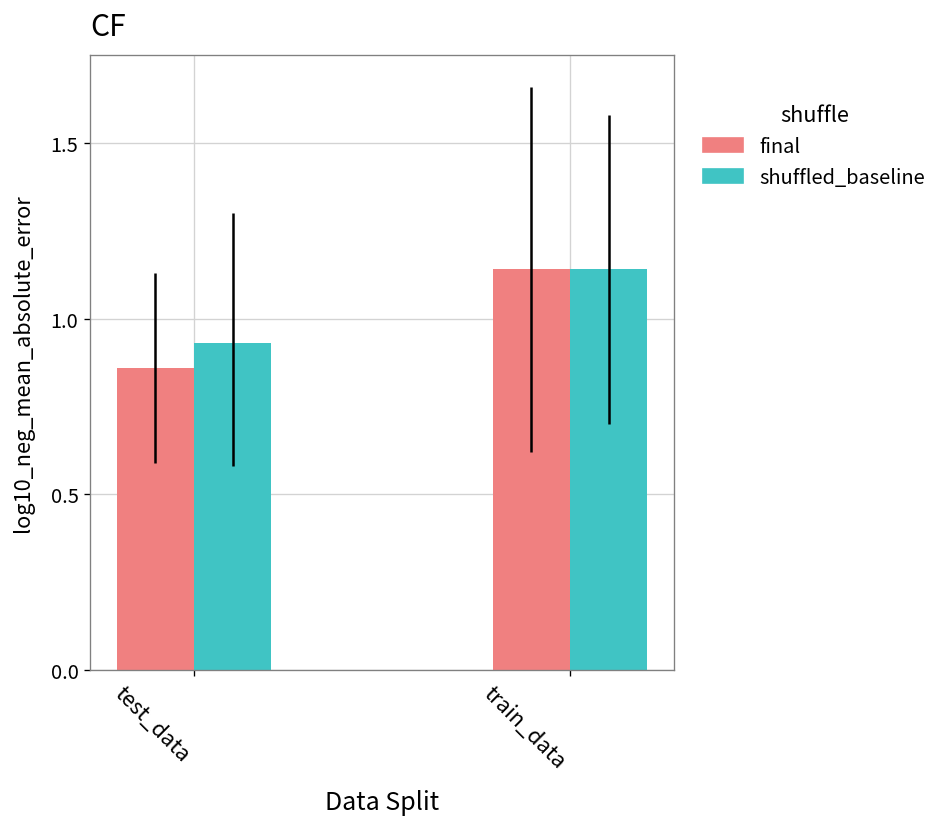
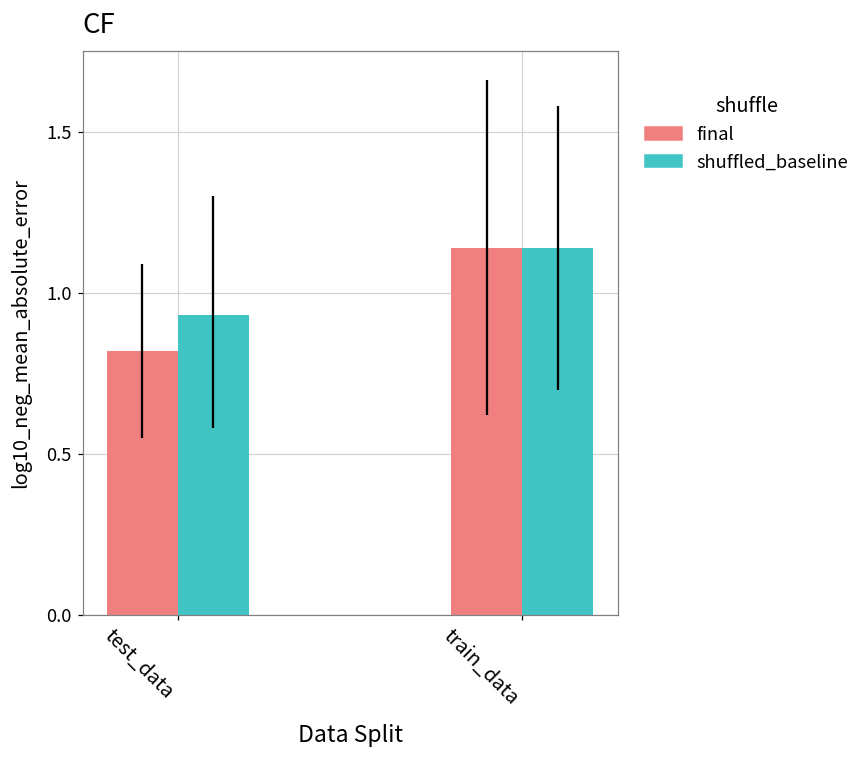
final, test_data: 0.86 -> 0.82
